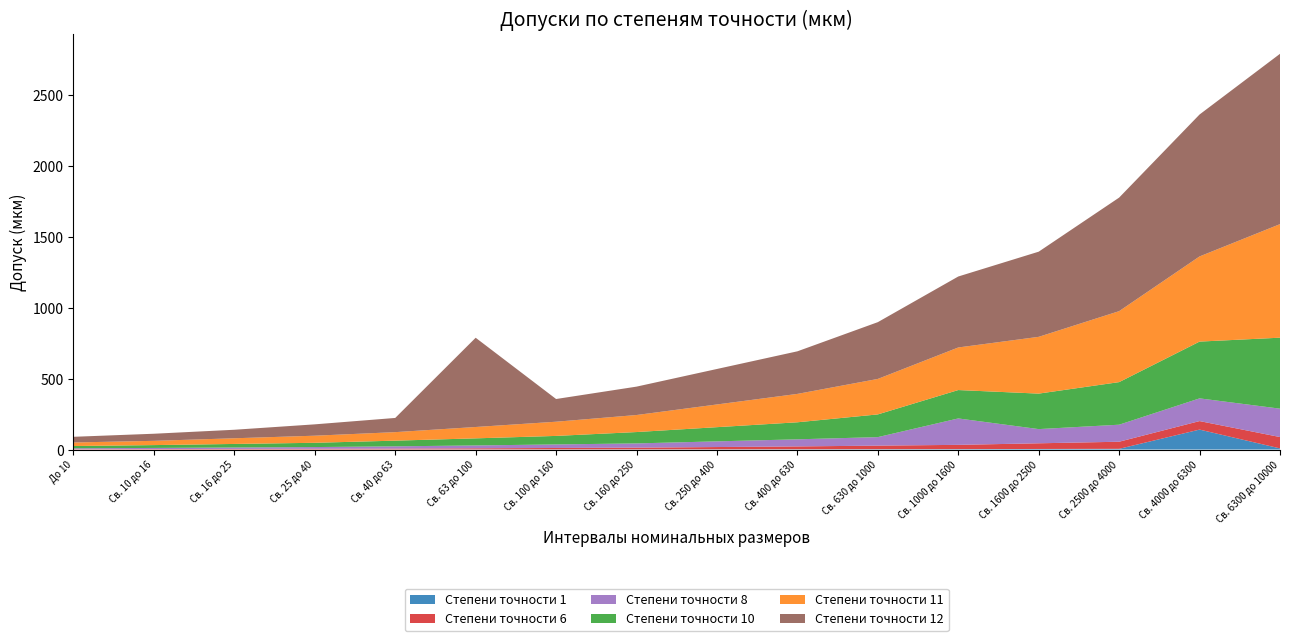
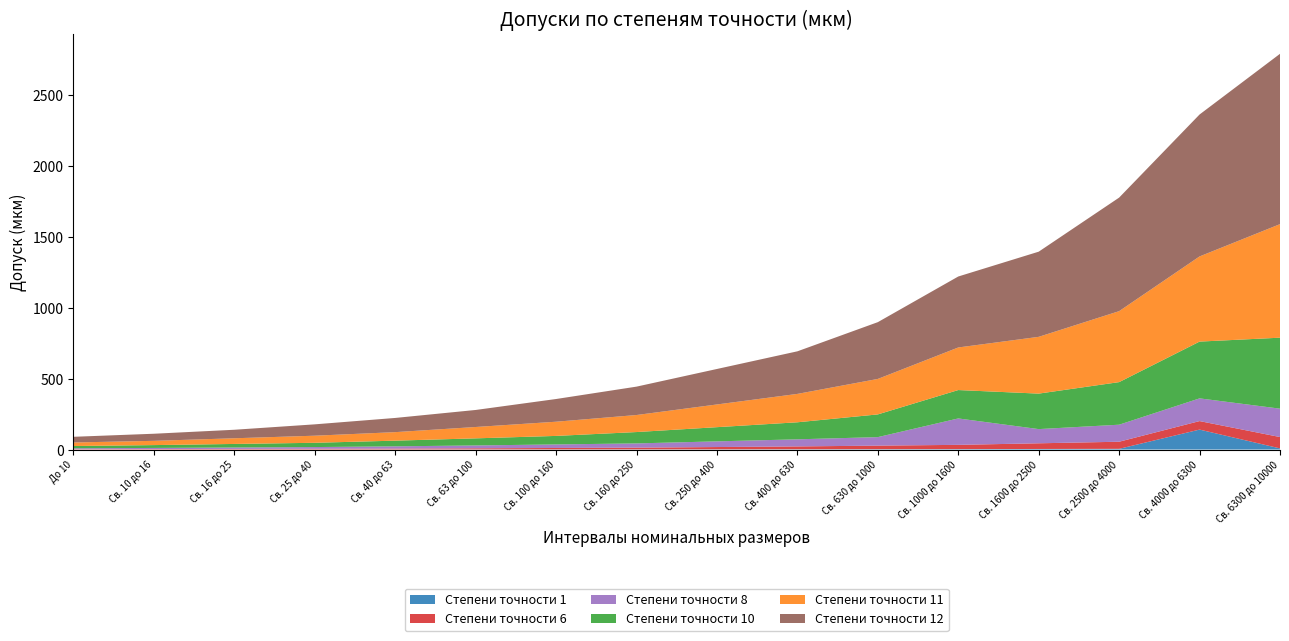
Степени точности 12, Св. 63 до 100: 630 -> 120
